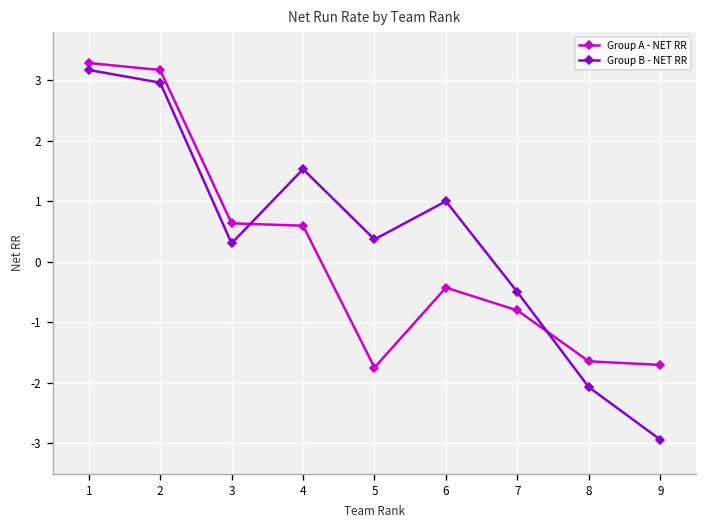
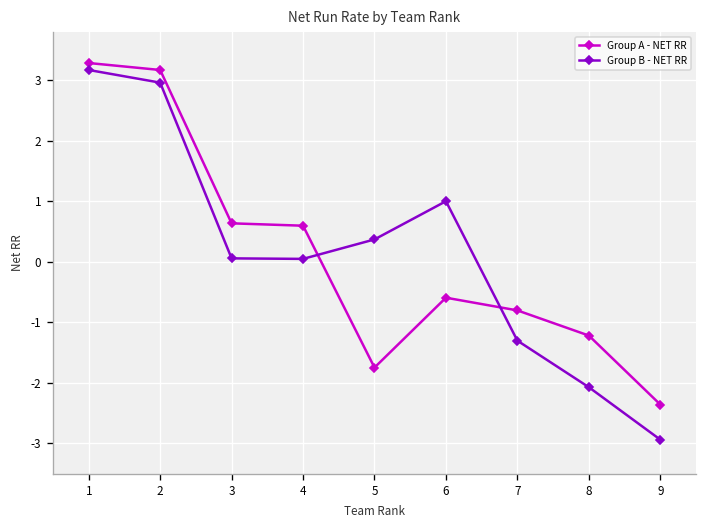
Group B - NET RR, 3: 0.3 -> 0.1
Group B - NET RR, 4: 1.5 -> 0.0
Group A - NET RR, 6: -0.4 -> -0.6
Group B - NET RR, 7: -0.5 -> -1.3
Group A - NET RR, 8: -1.6 -> -1.2
Group A - NET RR, 9: -1.7 -> -2.4
